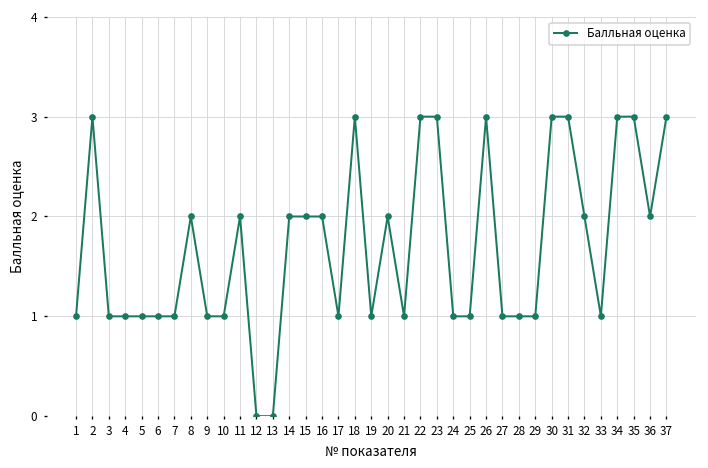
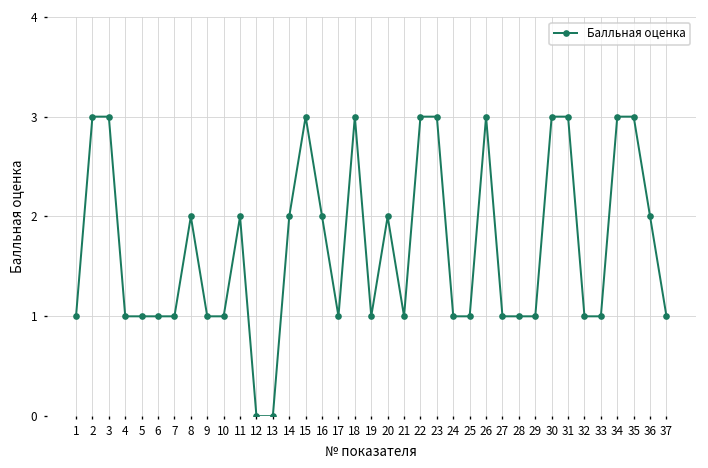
3: 1 -> 3
15: 2 -> 3
32: 2 -> 1
37: 3 -> 1
